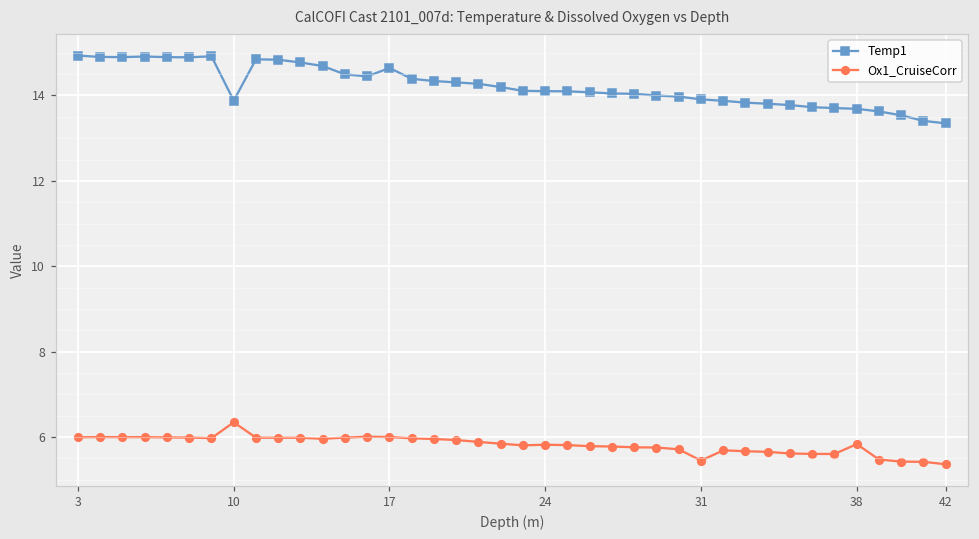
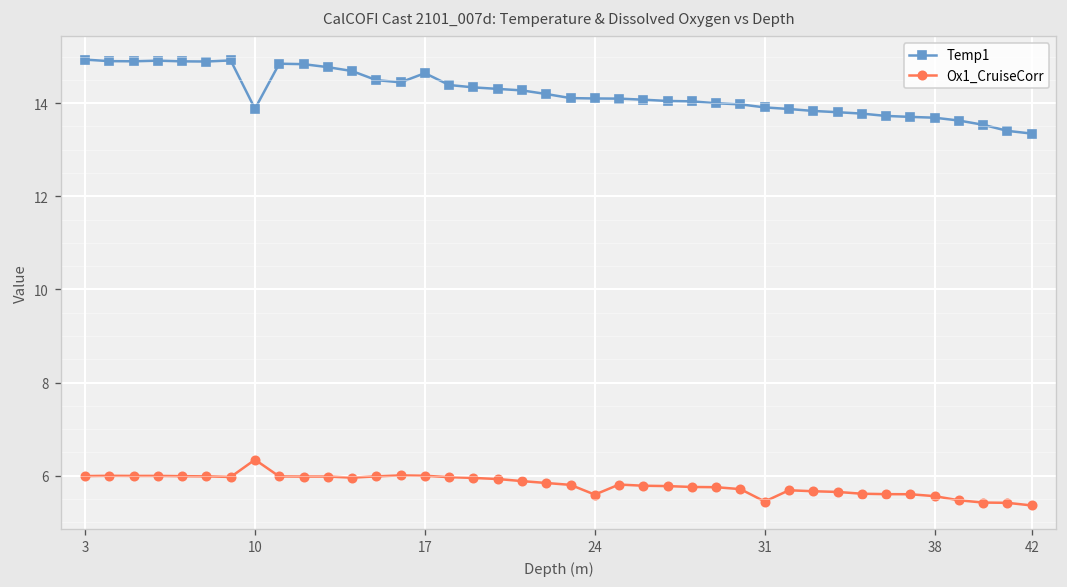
Ox1_CruiseCorr, 24: 5.8 -> 5.6
Ox1_CruiseCorr, 38: 5.8 -> 5.6
